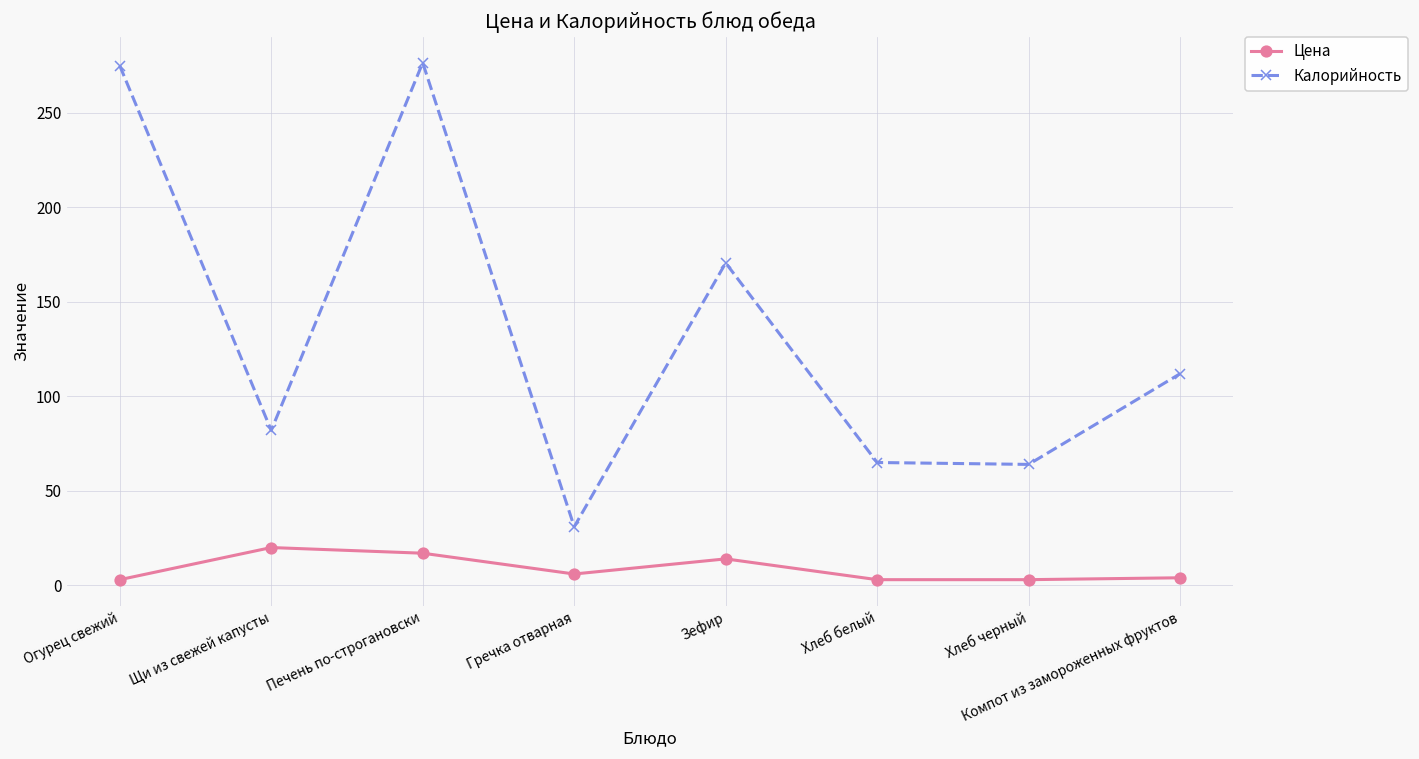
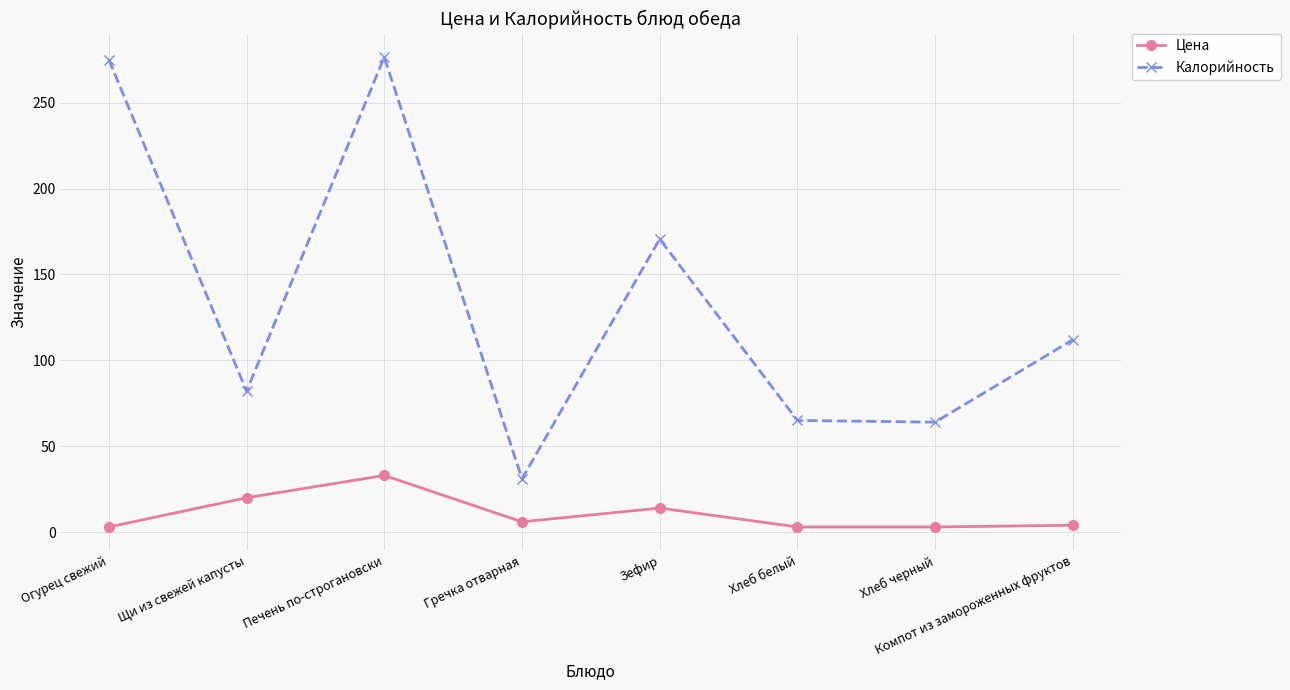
Цена, Печень по-строгановски: 17 -> 33
